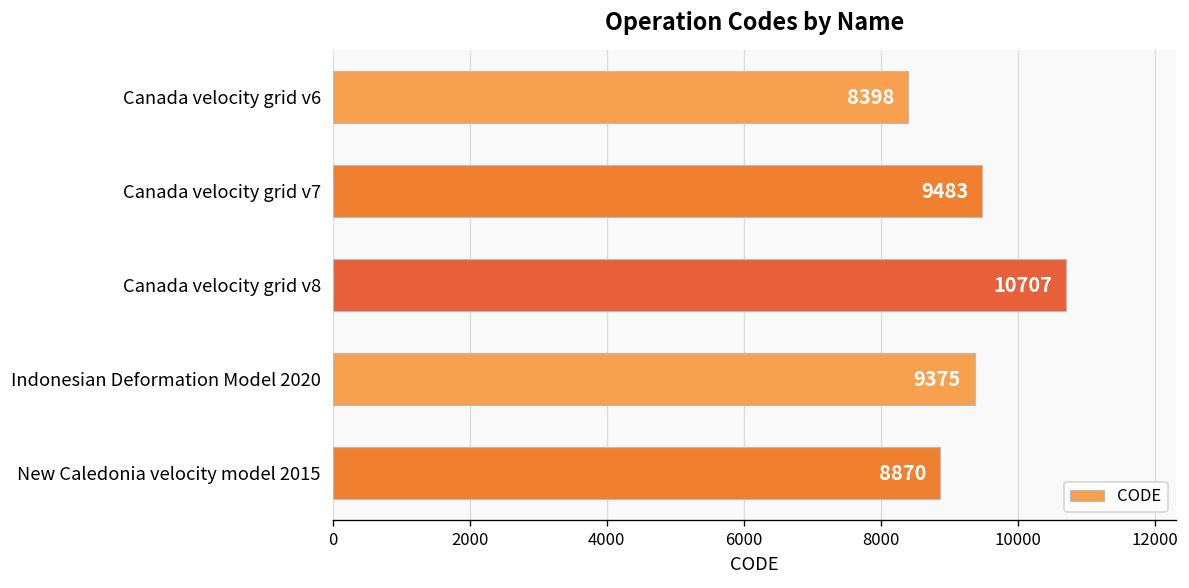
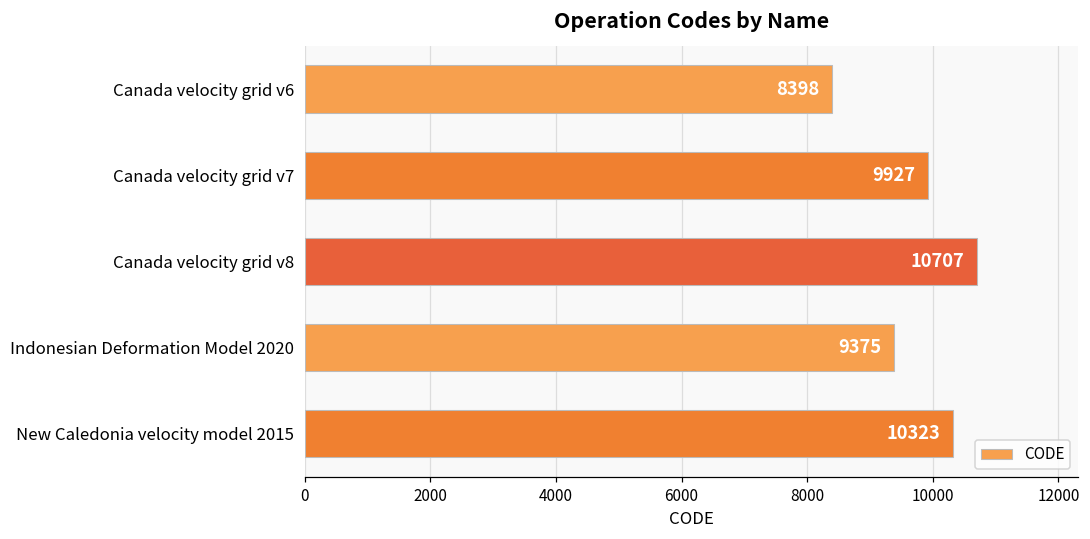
Canada velocity grid v7: 9483 -> 9927
New Caledonia velocity model 2015: 8870 -> 10323
